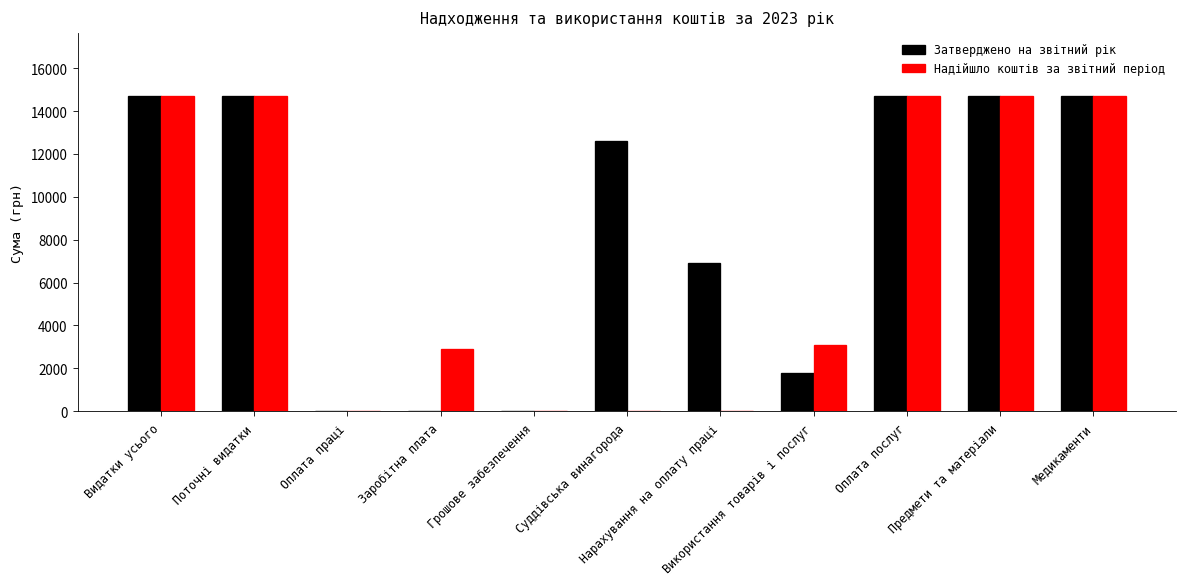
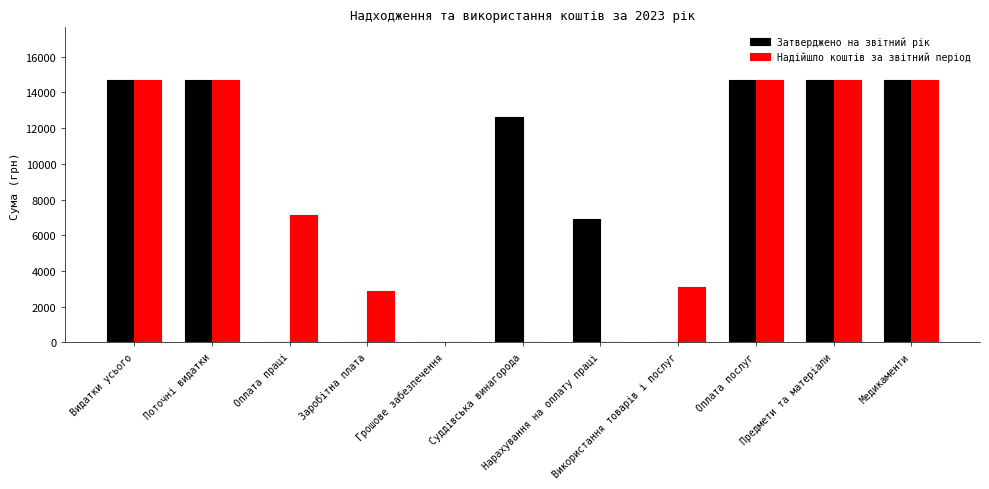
Надійшло коштів за звітний період, Оплата праці: 0 -> 7100
Затверджено на звітний рік, Використання товарів і послуг: 1800 -> 0
